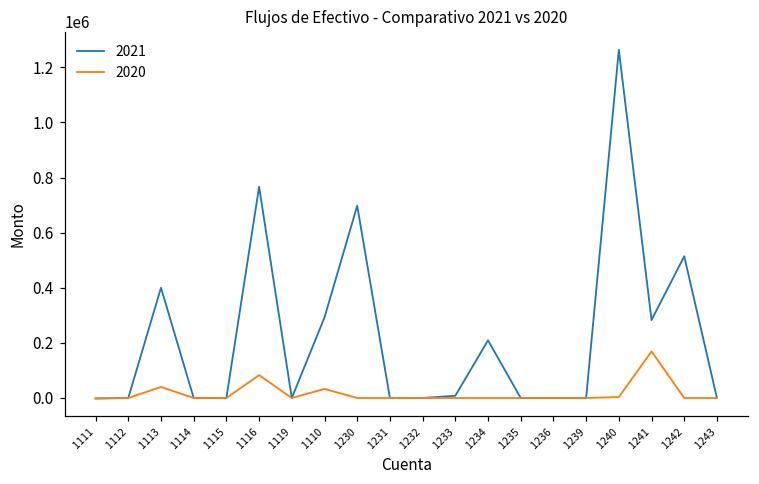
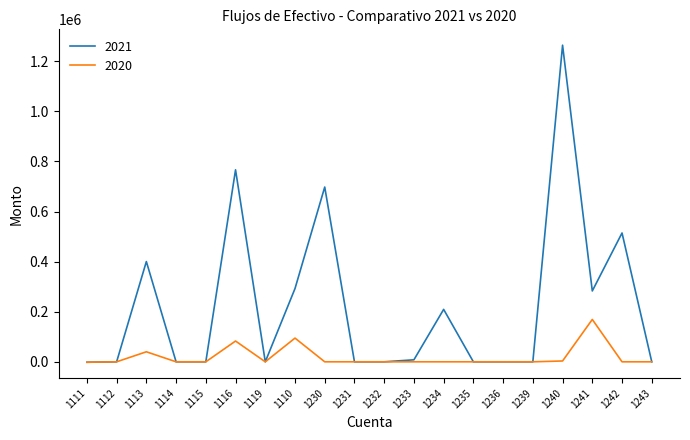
2020, 1110: 30000 -> 90000
